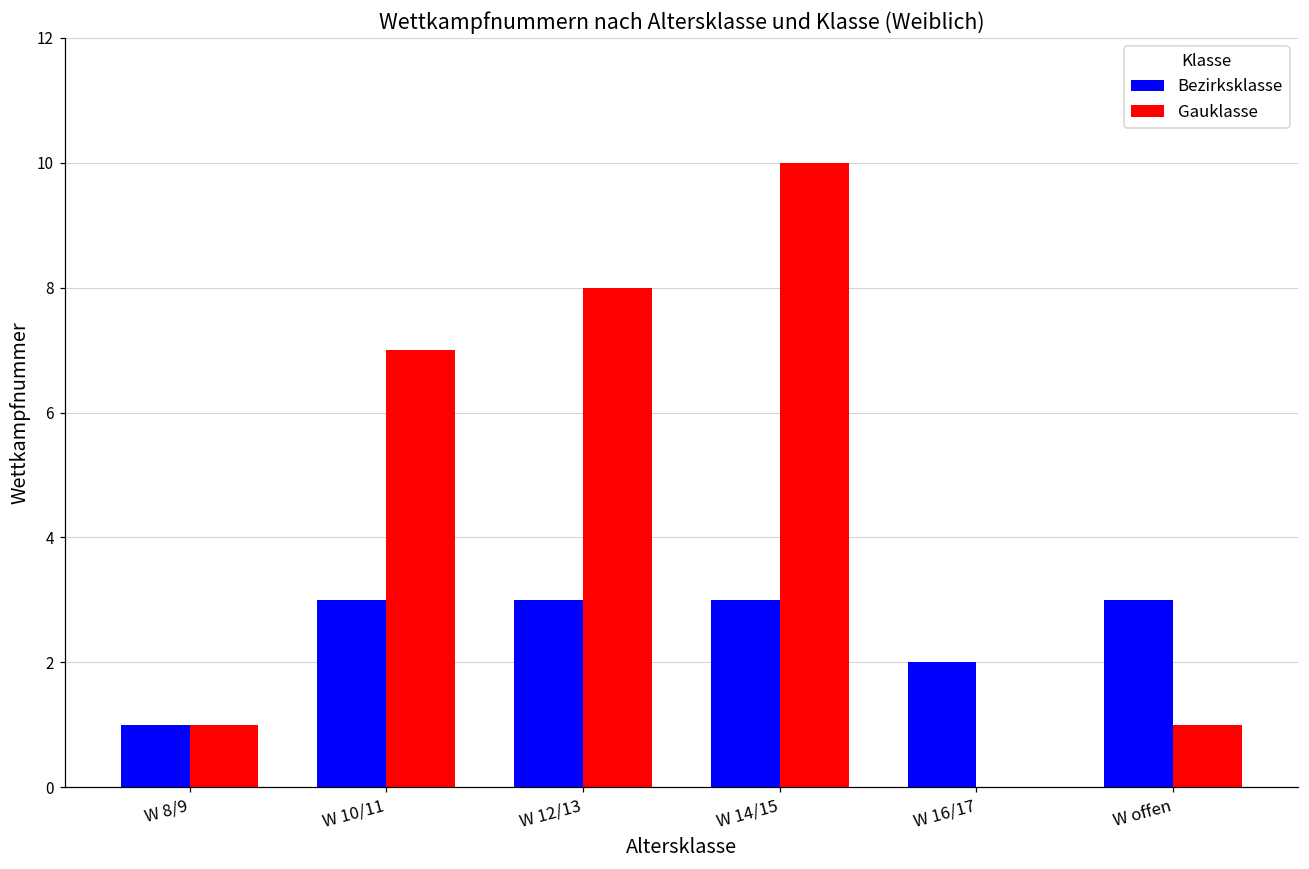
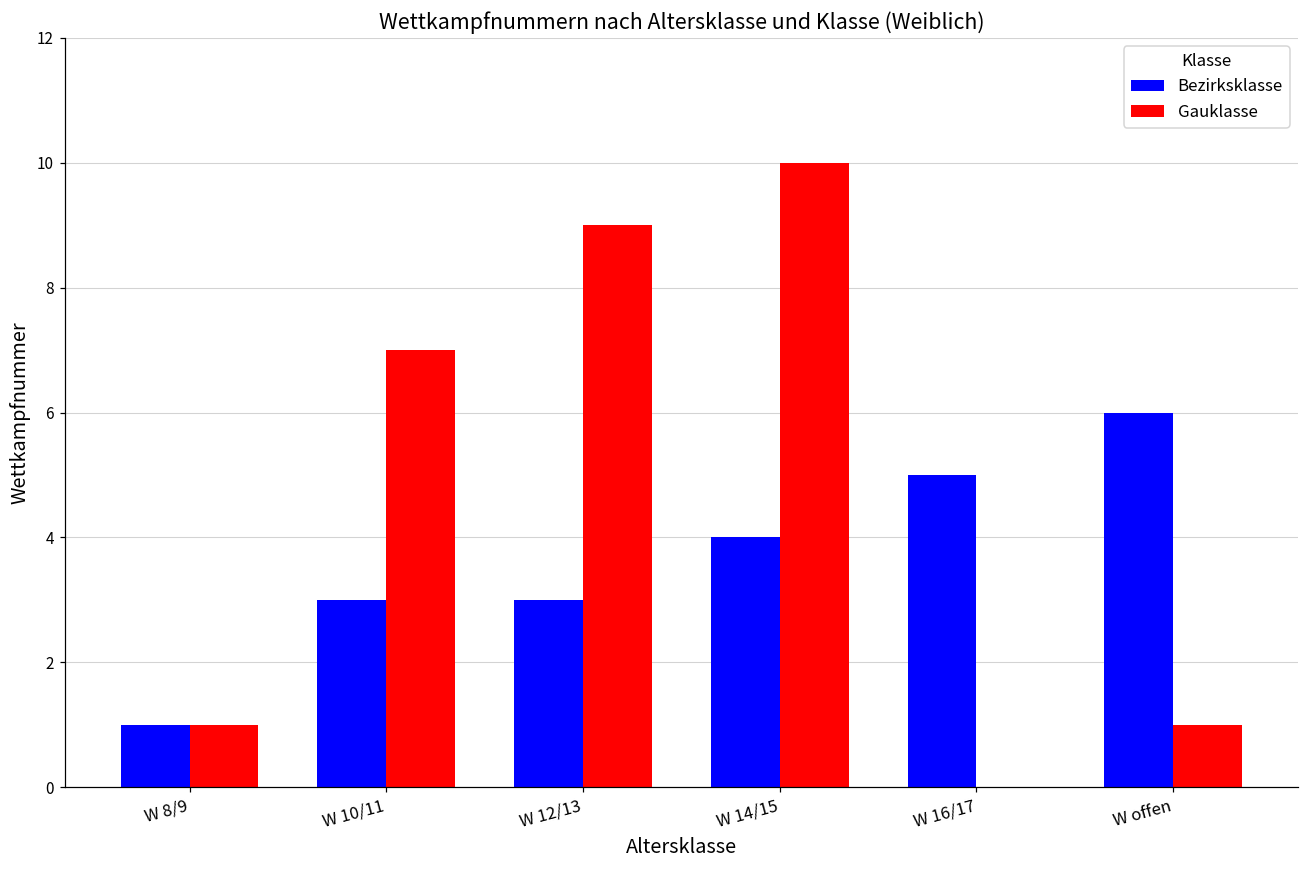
Gauklasse, W 12/13: 8 -> 9
Bezirksklasse, W 14/15: 3 -> 4
Bezirksklasse, W 16/17: 2 -> 5
Bezirksklasse, W offen: 3 -> 6
